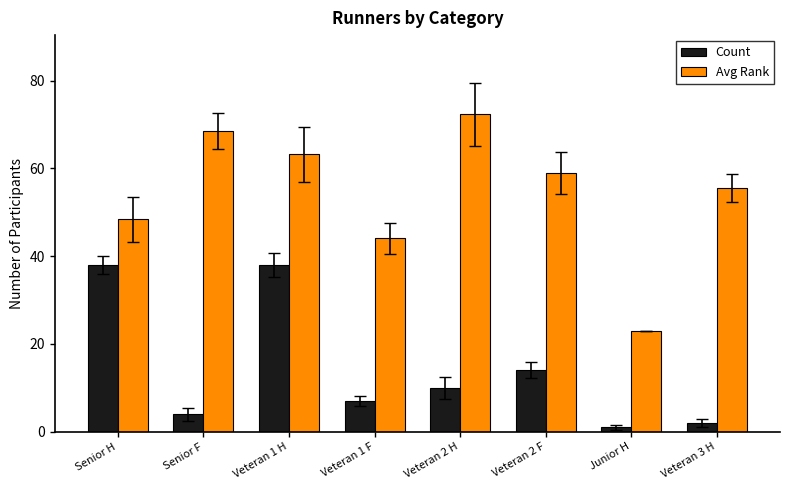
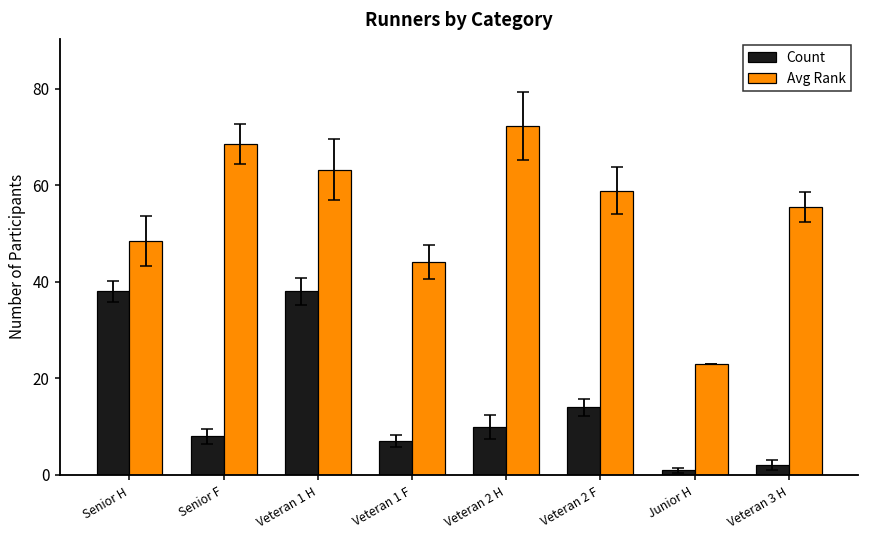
Count, Senior F: 4 -> 8
